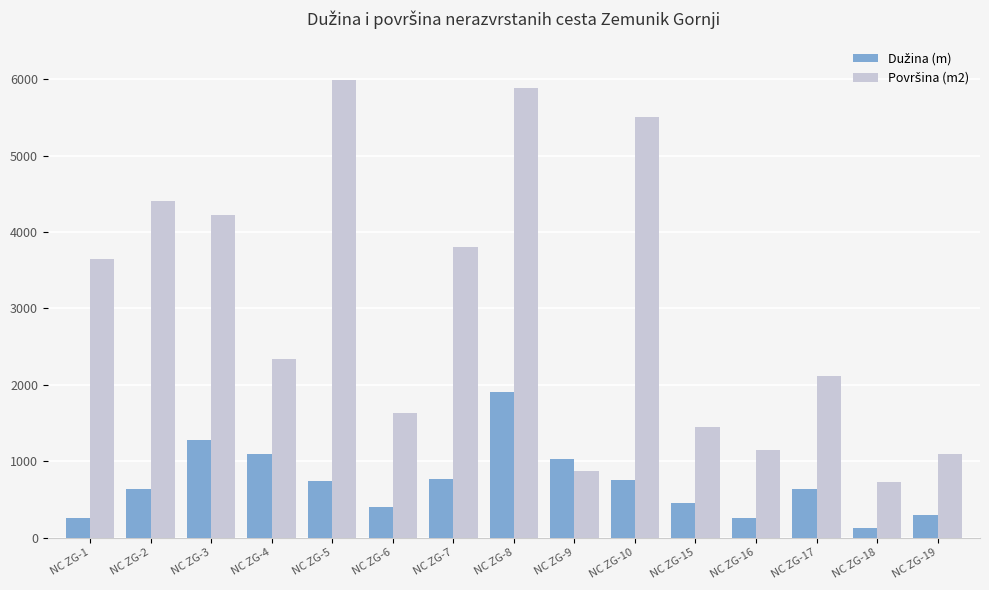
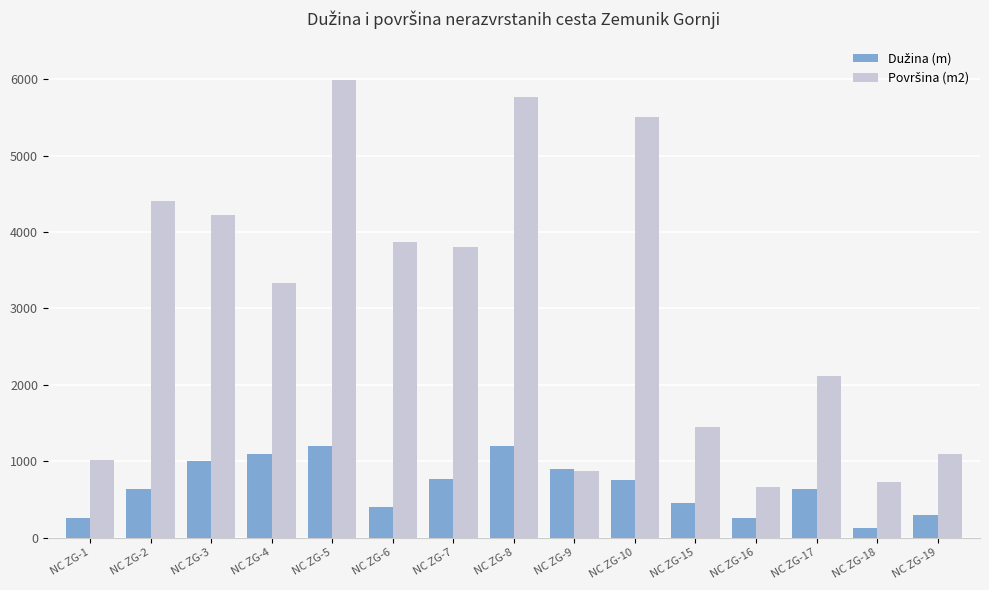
Površina (m2), NC ZG-1: 3600 -> 1000
Dužina (m), NC ZG-3: 1300 -> 1000
Površina (m2), NC ZG-4: 2300 -> 3300
Dužina (m), NC ZG-5: 700 -> 1200
Površina (m2), NC ZG-6: 1600 -> 3900
Dužina (m), NC ZG-8: 1900 -> 1200
Površina (m2), NC ZG-8: 5900 -> 5800
Dužina (m), NC ZG-9: 1000 -> 900
Površina (m2), NC ZG-16: 1100 -> 700
